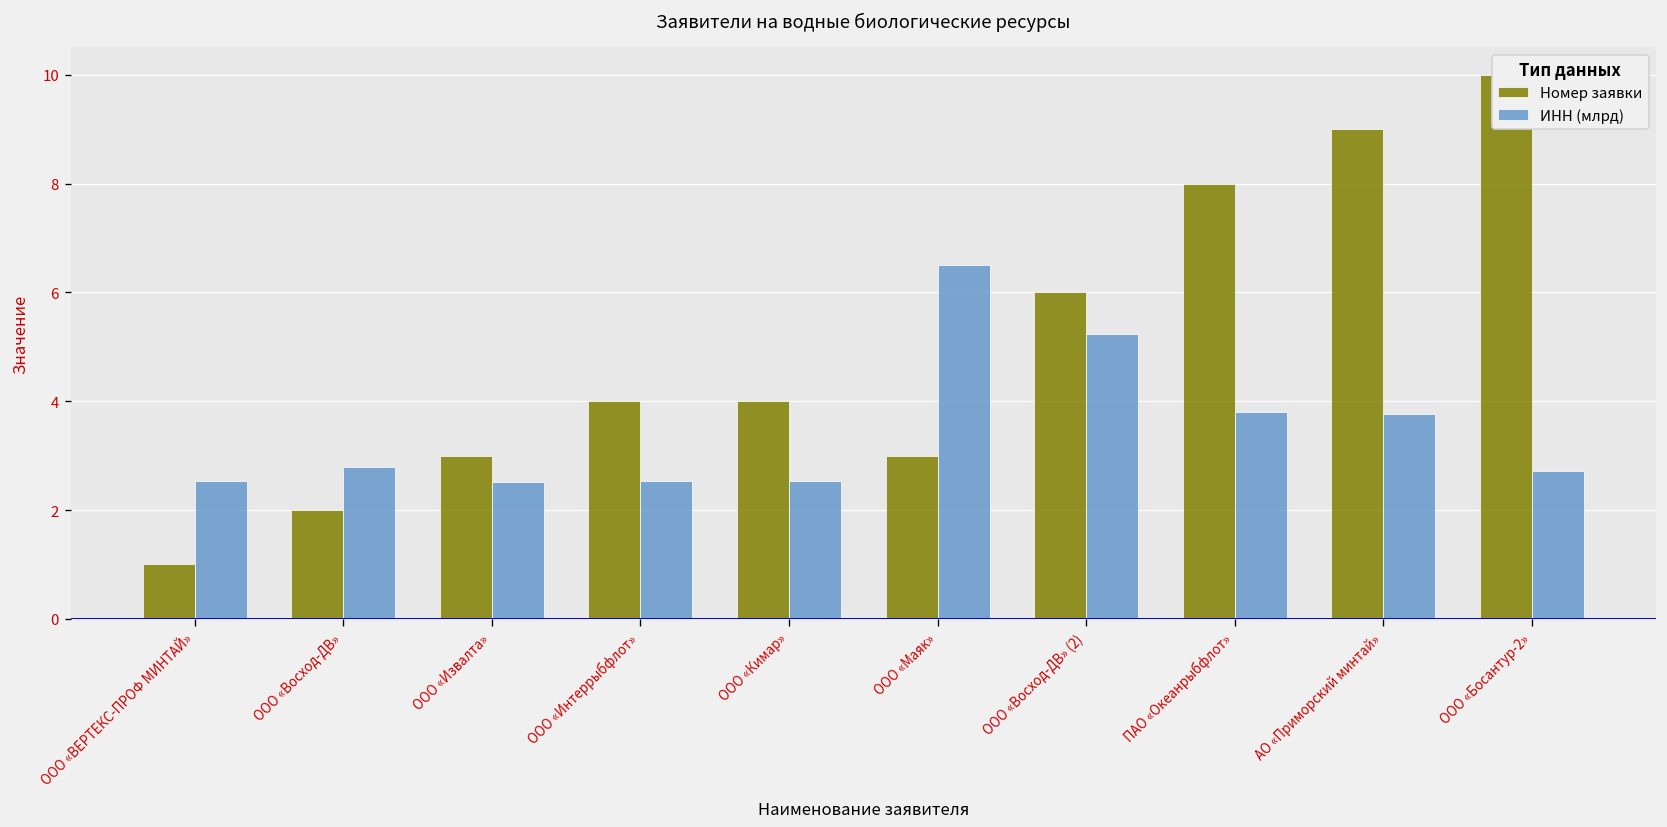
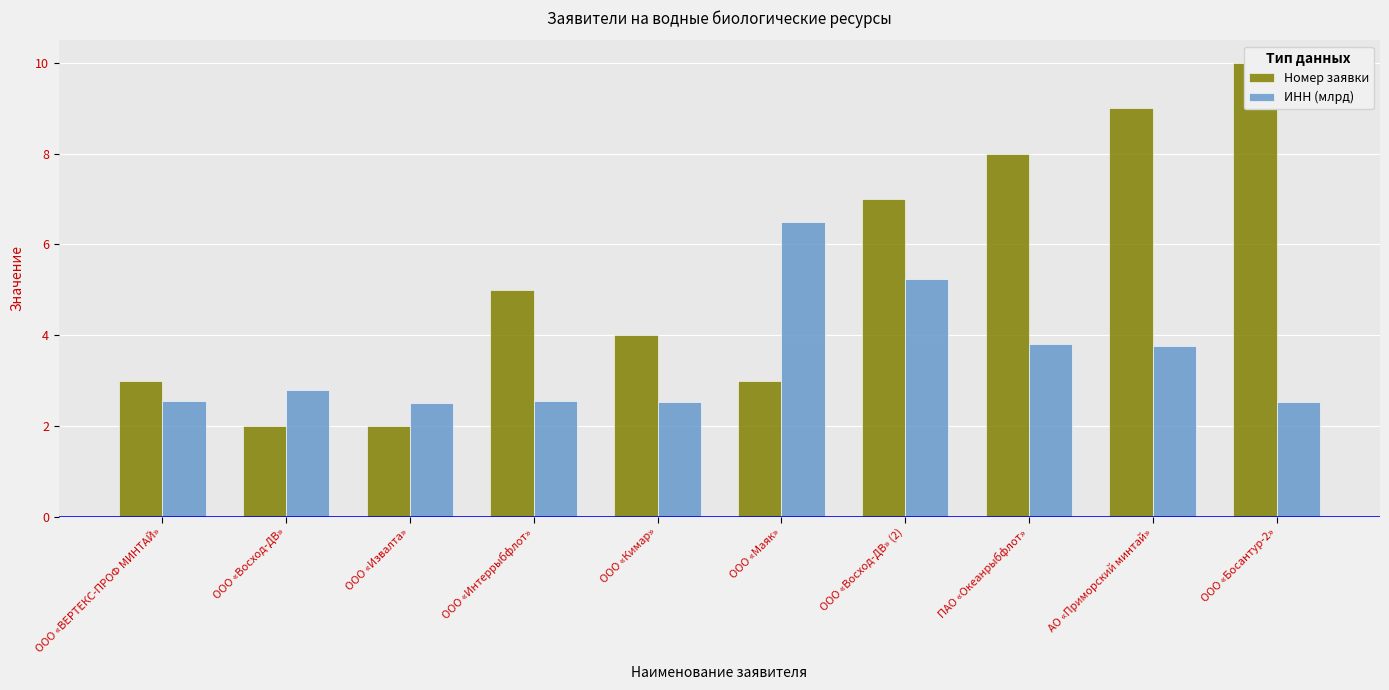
Номер заявки, ООО «ВЕРТЕКС-ПРОФ МИНТАЙ»: 1 -> 3
Номер заявки, ООО «Извалта»: 3 -> 2
Номер заявки, ООО «Интеррыбфлот»: 4 -> 5
Номер заявки, ООО «Восход-ДВ» (2): 6 -> 7
ИНН (млрд), ООО «Босантур-2»: 2.7 -> 2.5
